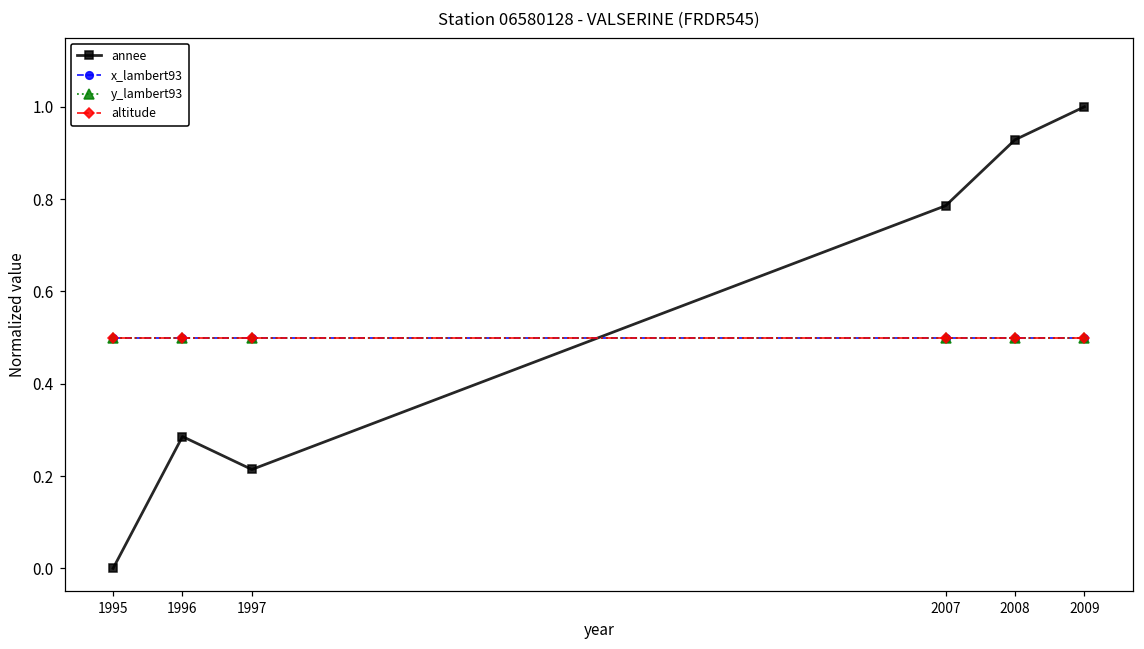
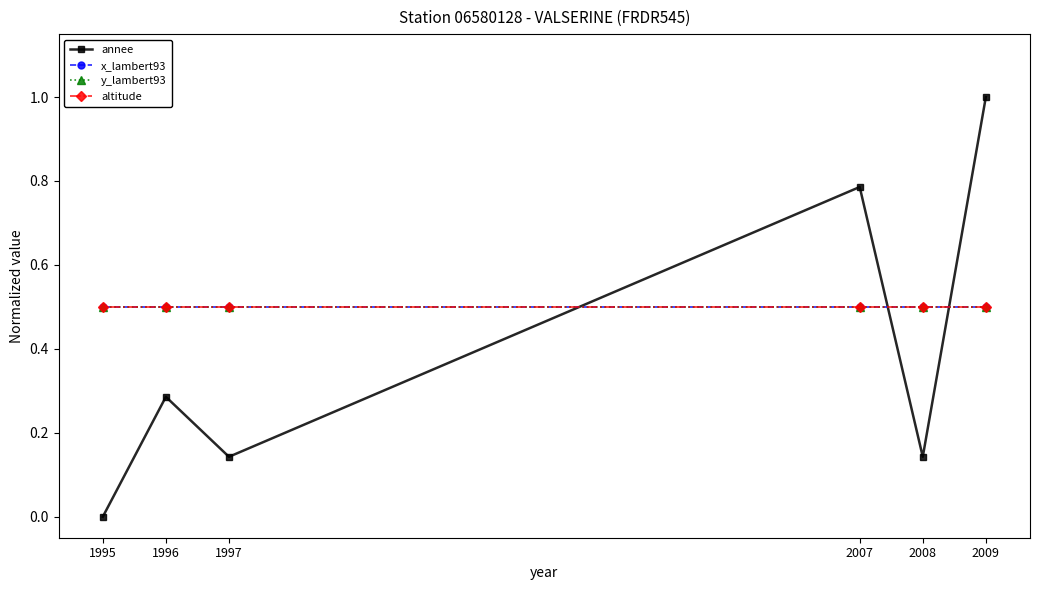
annee, 1997: 0.21 -> 0.14
annee, 2008: 0.93 -> 0.14
